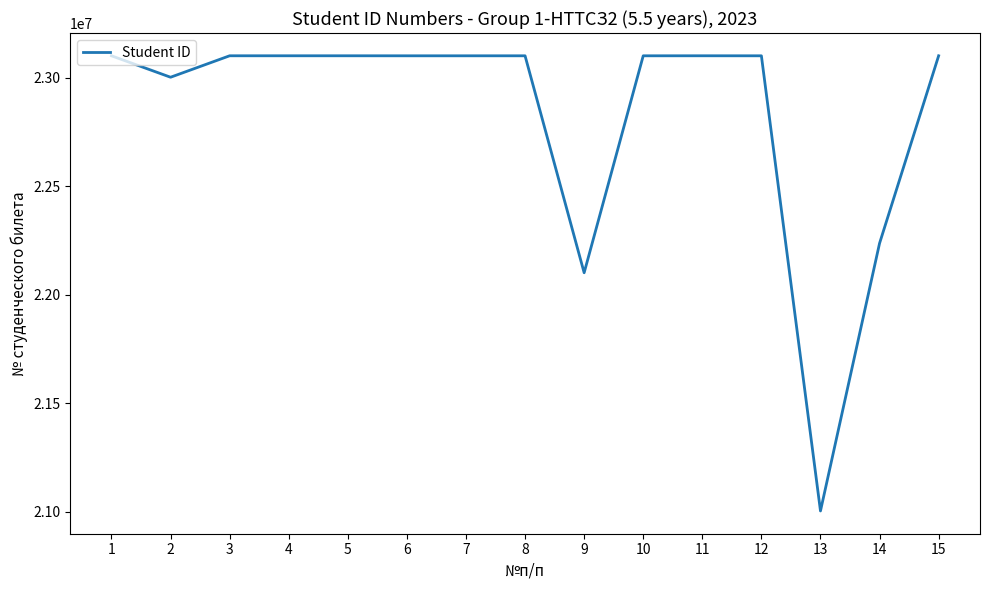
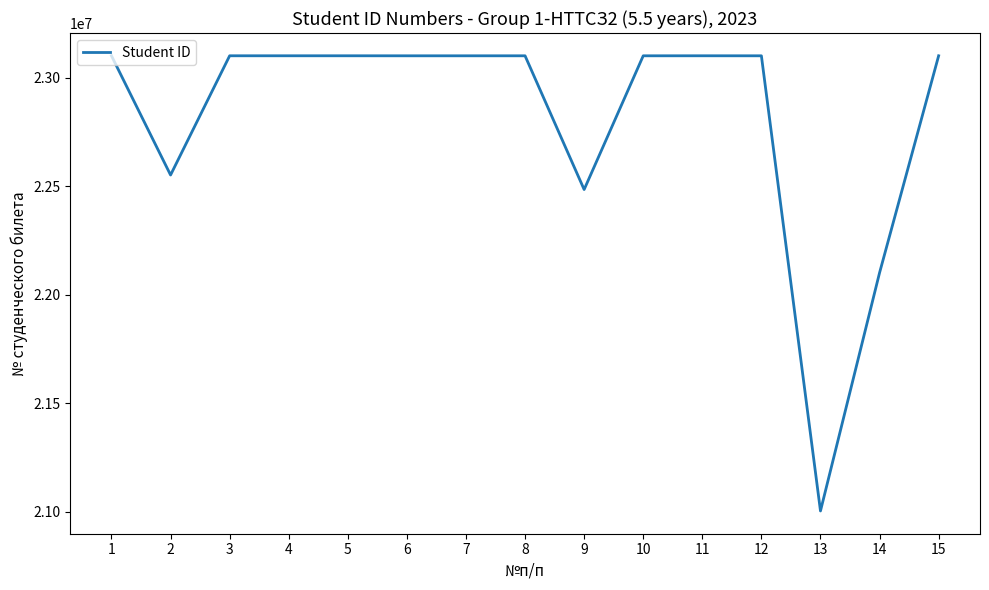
2: 23000000 -> 22550000
9: 22100000 -> 22480000
14: 22240000 -> 22100000
